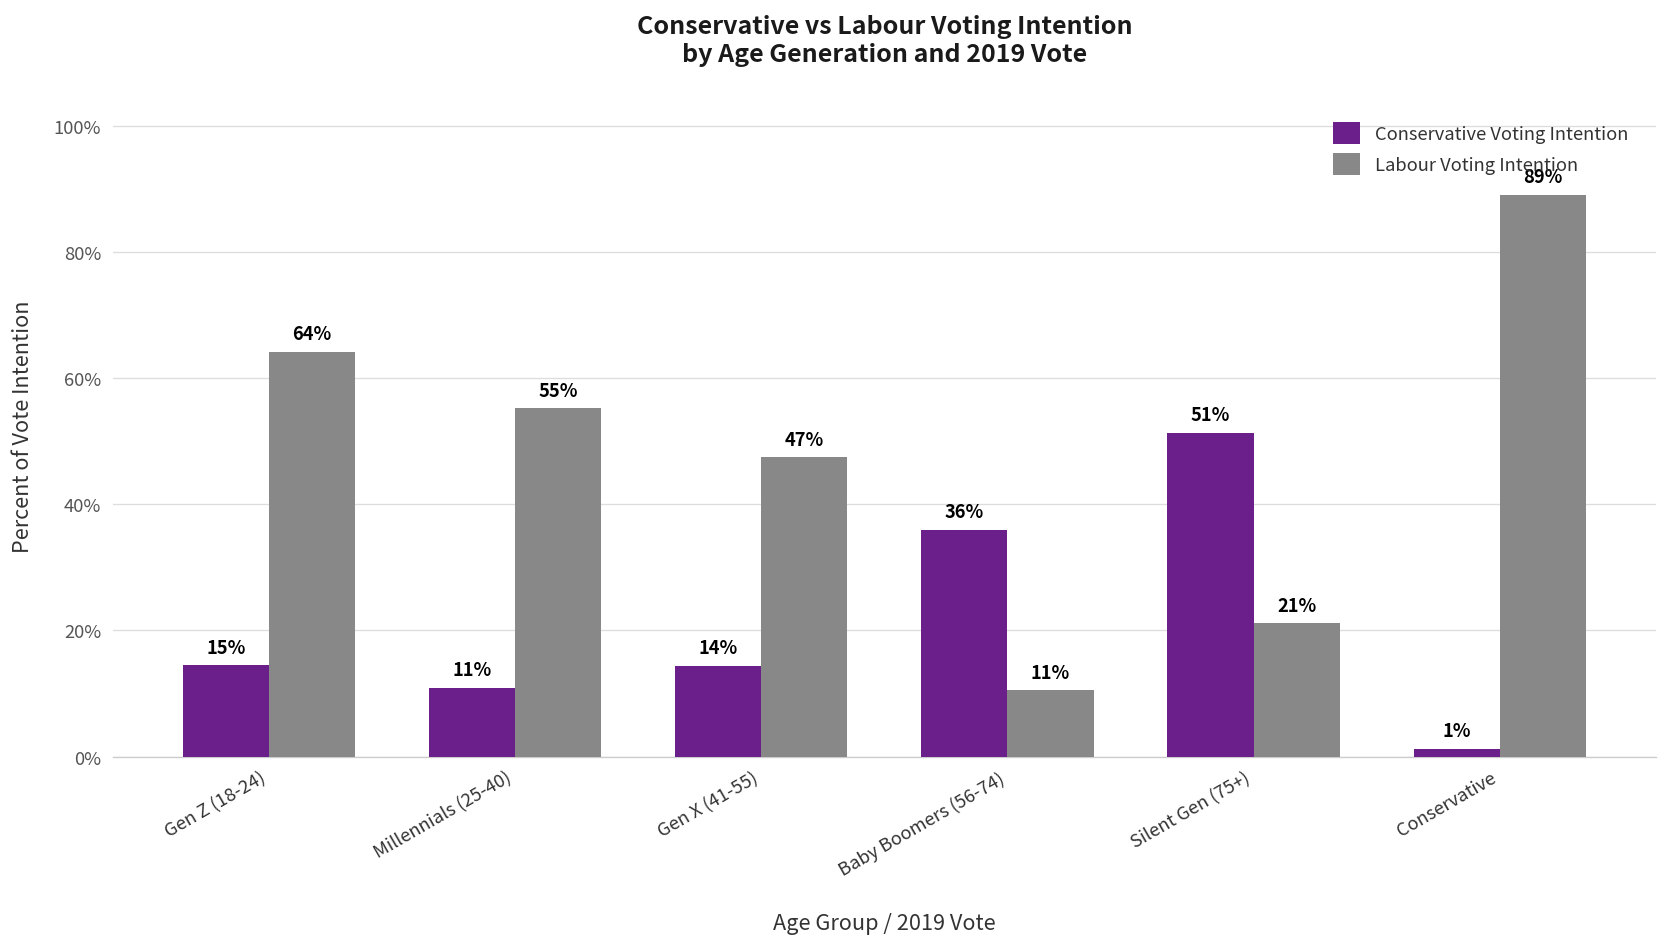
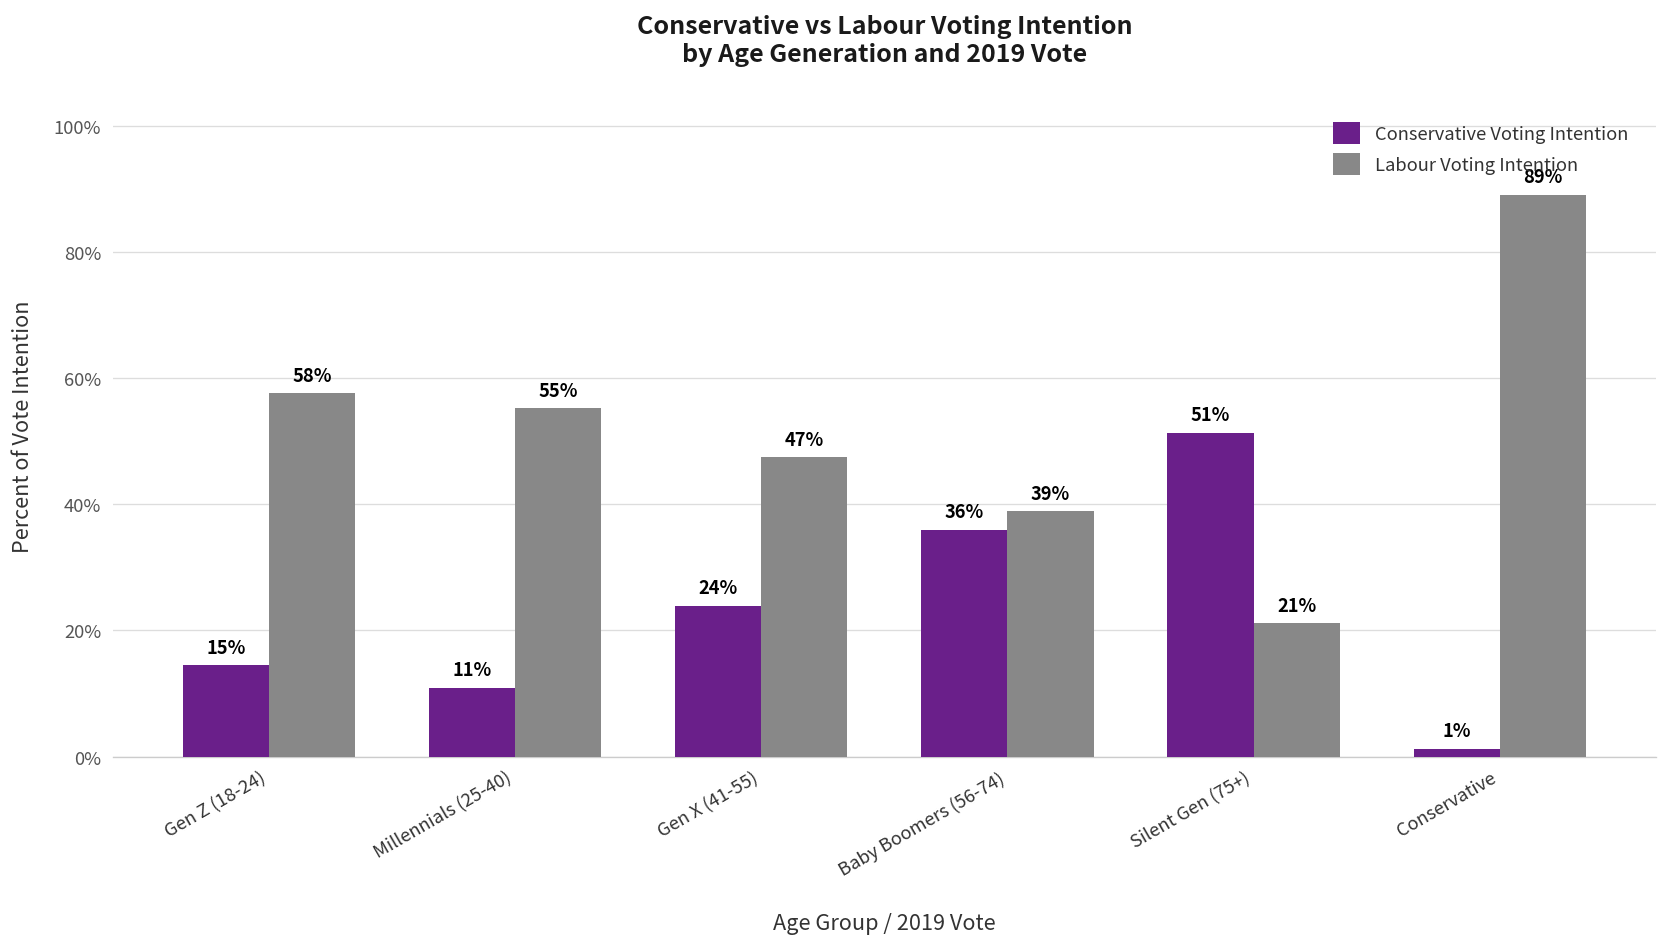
Labour Voting Intention, Gen Z (18-24): 64% -> 58%
Conservative Voting Intention, Gen X (41-55): 14% -> 24%
Labour Voting Intention, Baby Boomers (56-74): 11% -> 39%
